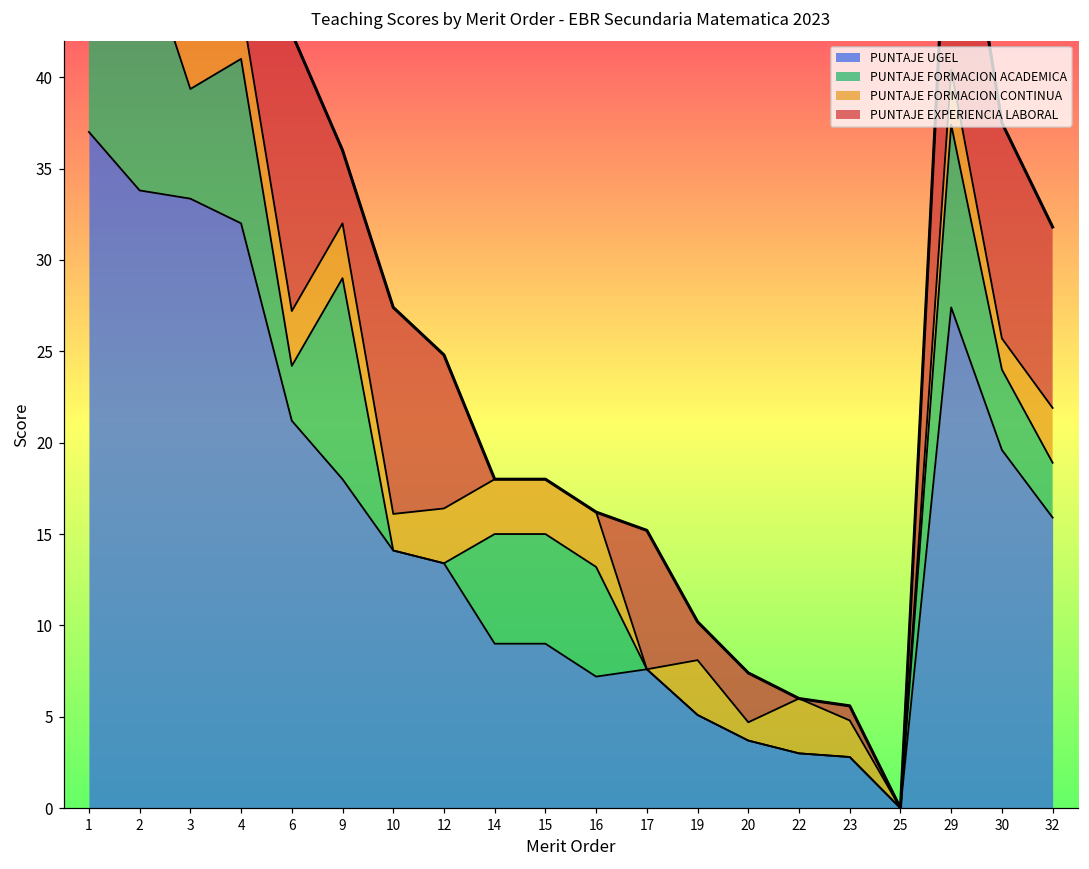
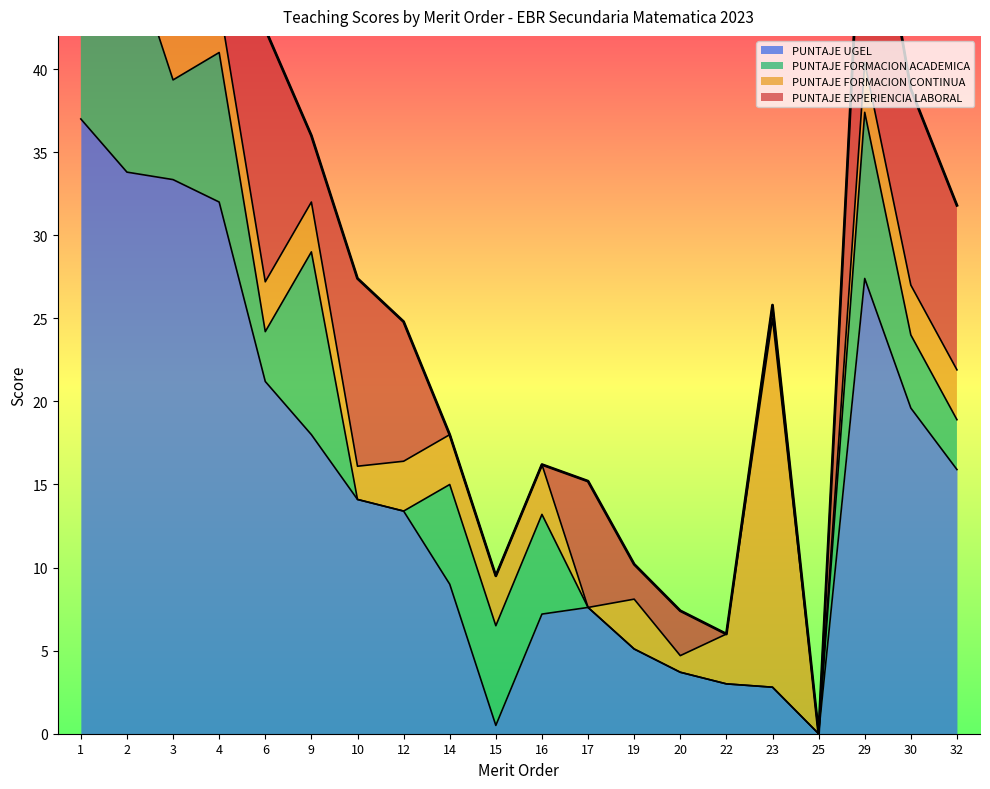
PUNTAJE UGEL, 15: 9.0 -> 0.5
PUNTAJE FORMACION CONTINUA, 23: 2.0 -> 22.2
PUNTAJE FORMACION CONTINUA, 30: 1.7 -> 3.0
